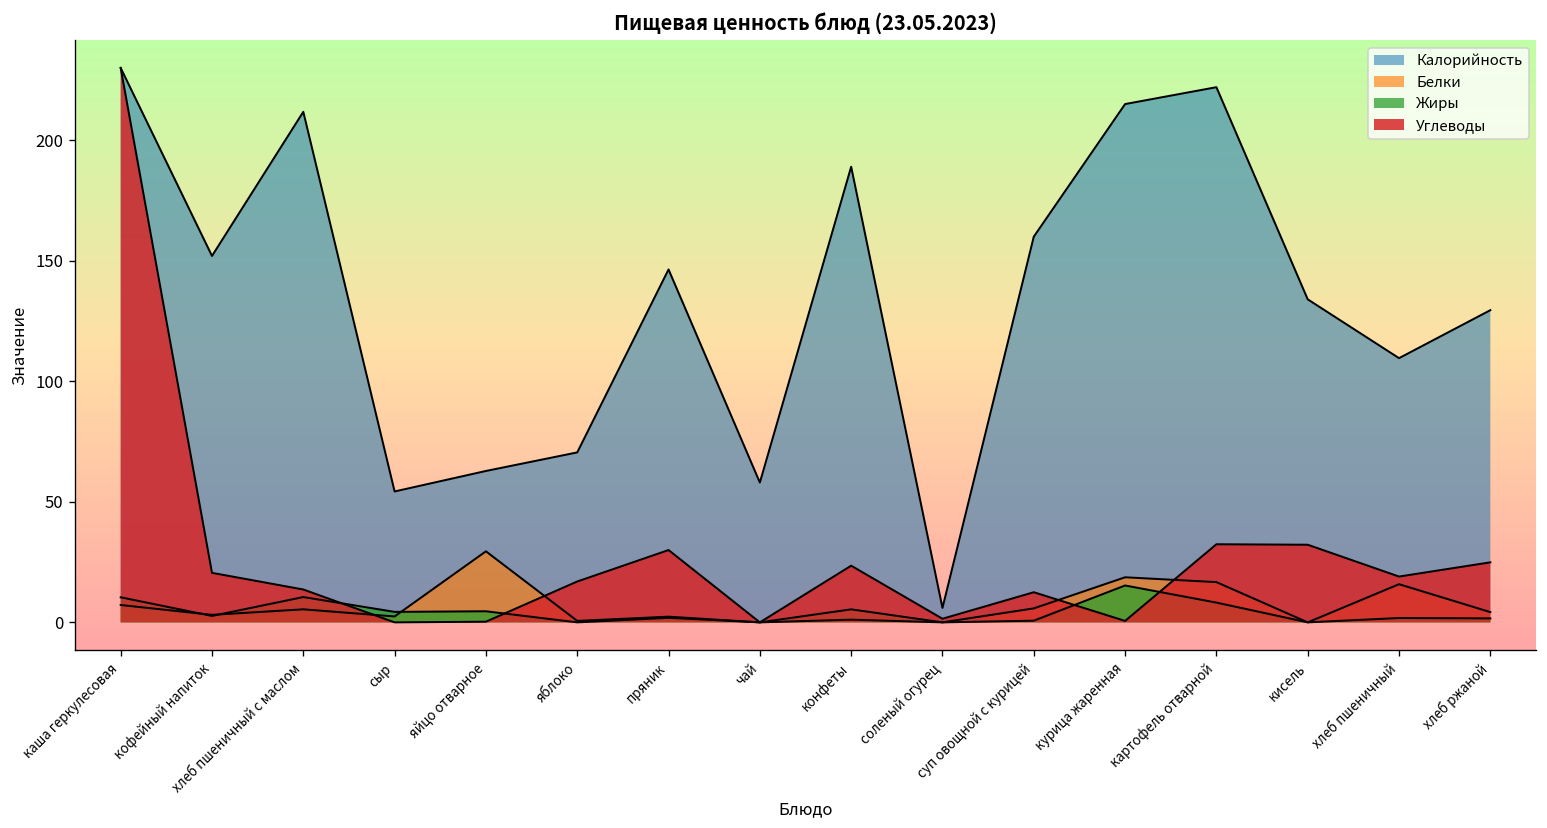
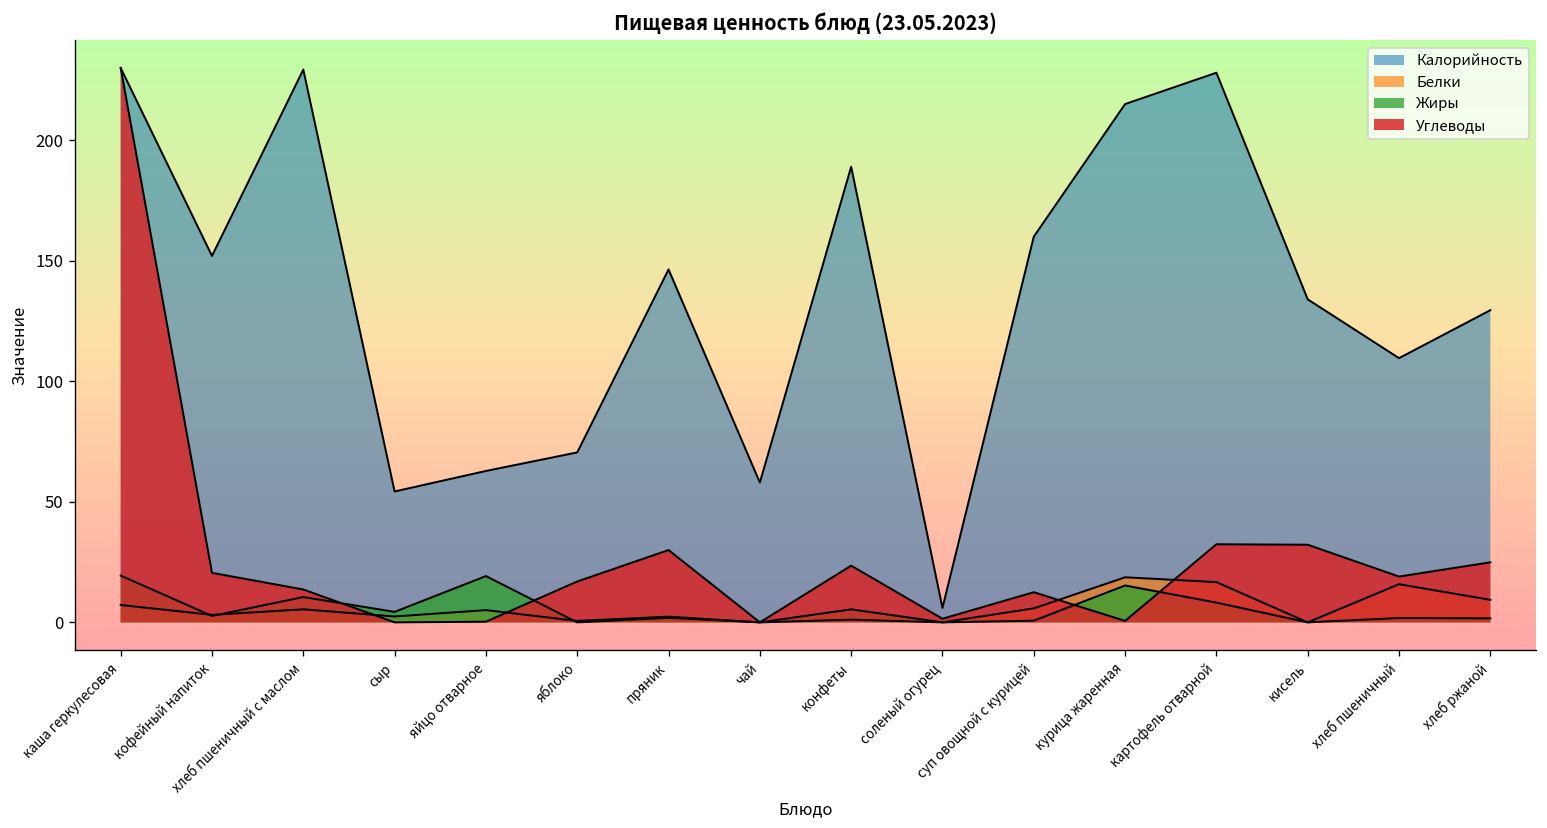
Жиры, каша геркулесовая: 10 -> 19
Калорийность, хлеб пшеничный с маслом: 212 -> 229
Белки, яйцо отварное: 29 -> 5
Жиры, яйцо отварное: 5 -> 19
Калорийность, картофель отварной: 222 -> 228
Белки, хлеб ржаной: 4 -> 9
